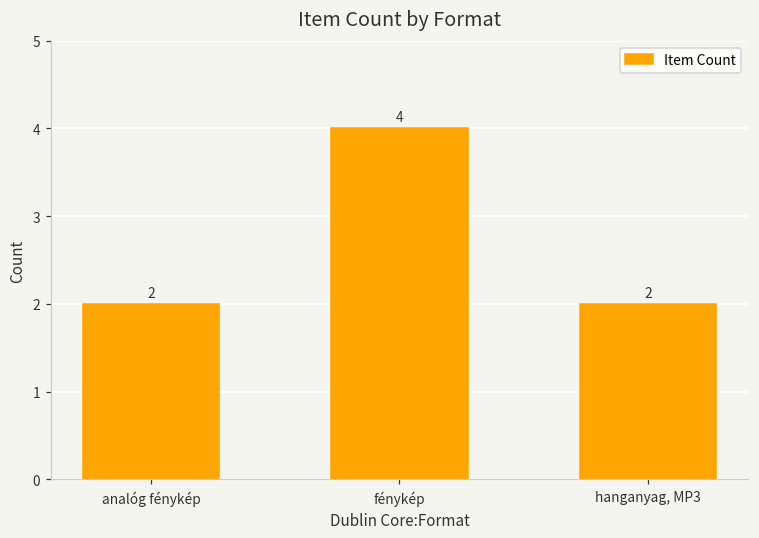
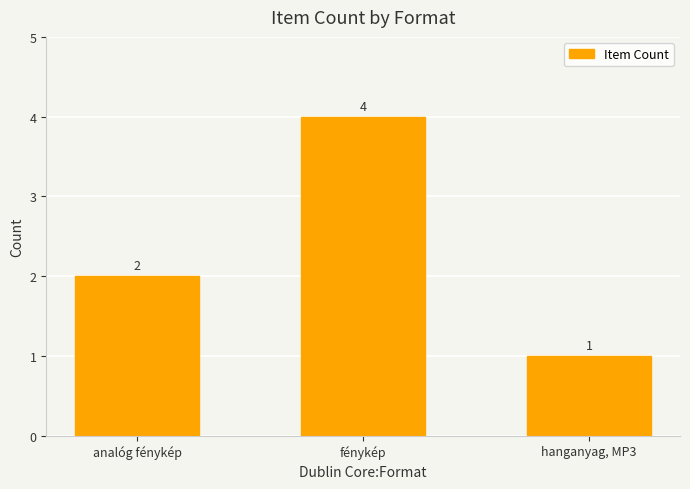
hanganyag, MP3: 2 -> 1
